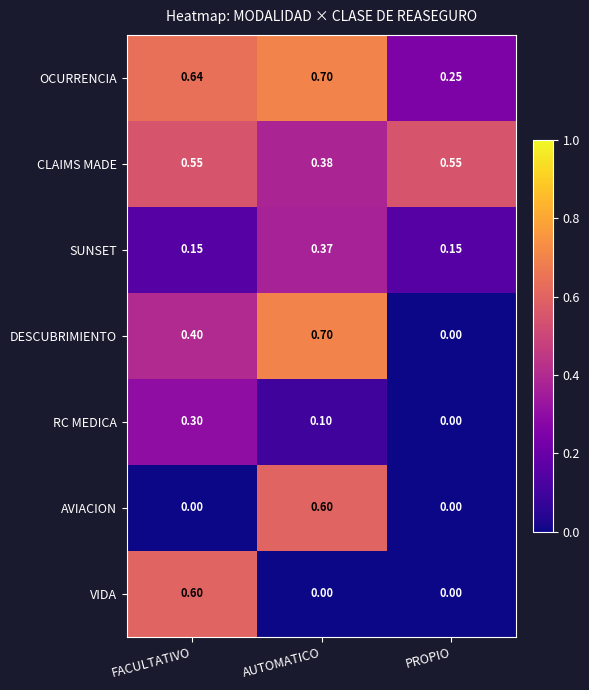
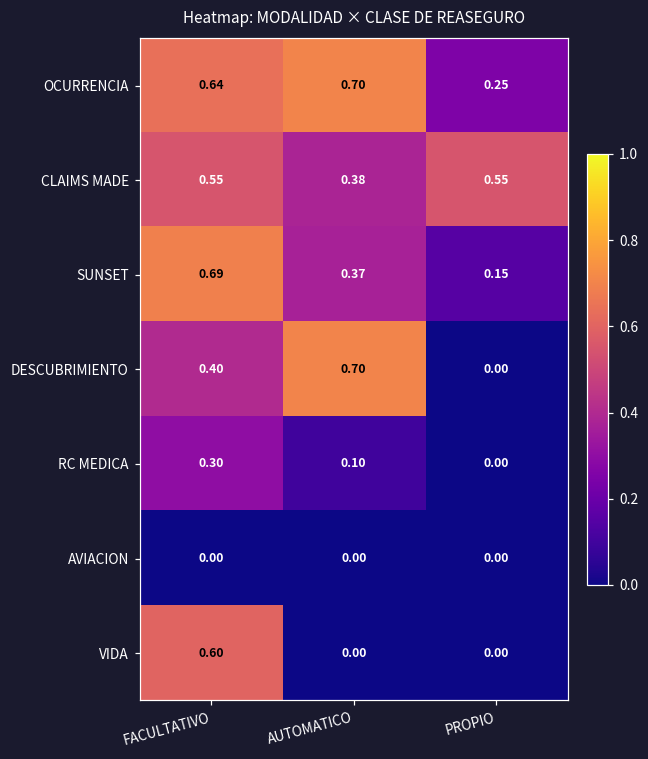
SUNSET, FACULTATIVO: 0.15 -> 0.69
AVIACION, AUTOMATICO: 0.60 -> 0.00
